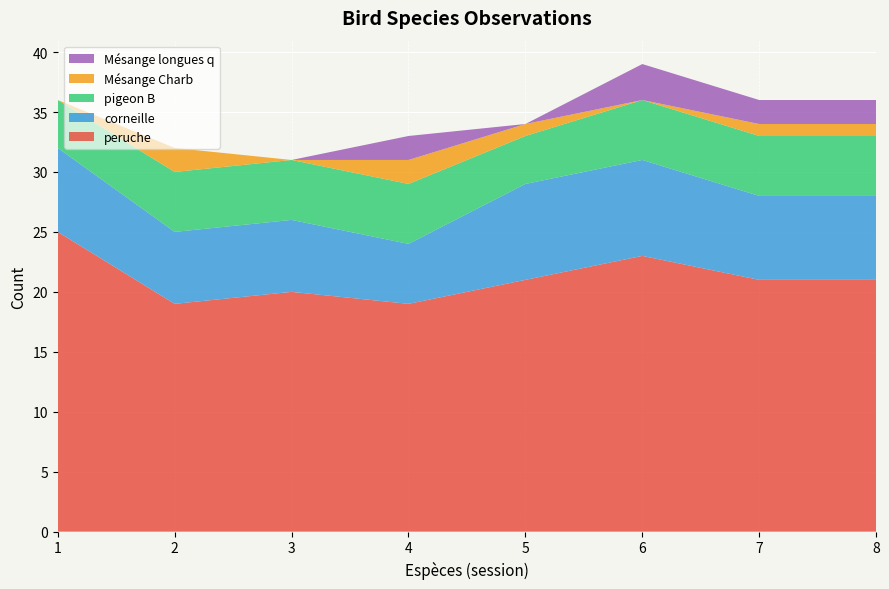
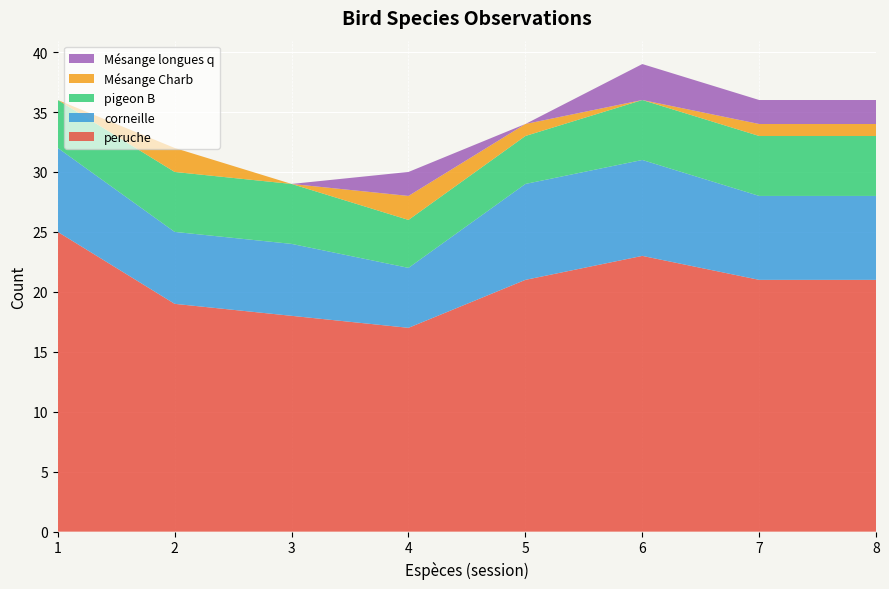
peruche, 3: 20 -> 18
peruche, 4: 19 -> 17
pigeon B, 4: 5 -> 4
